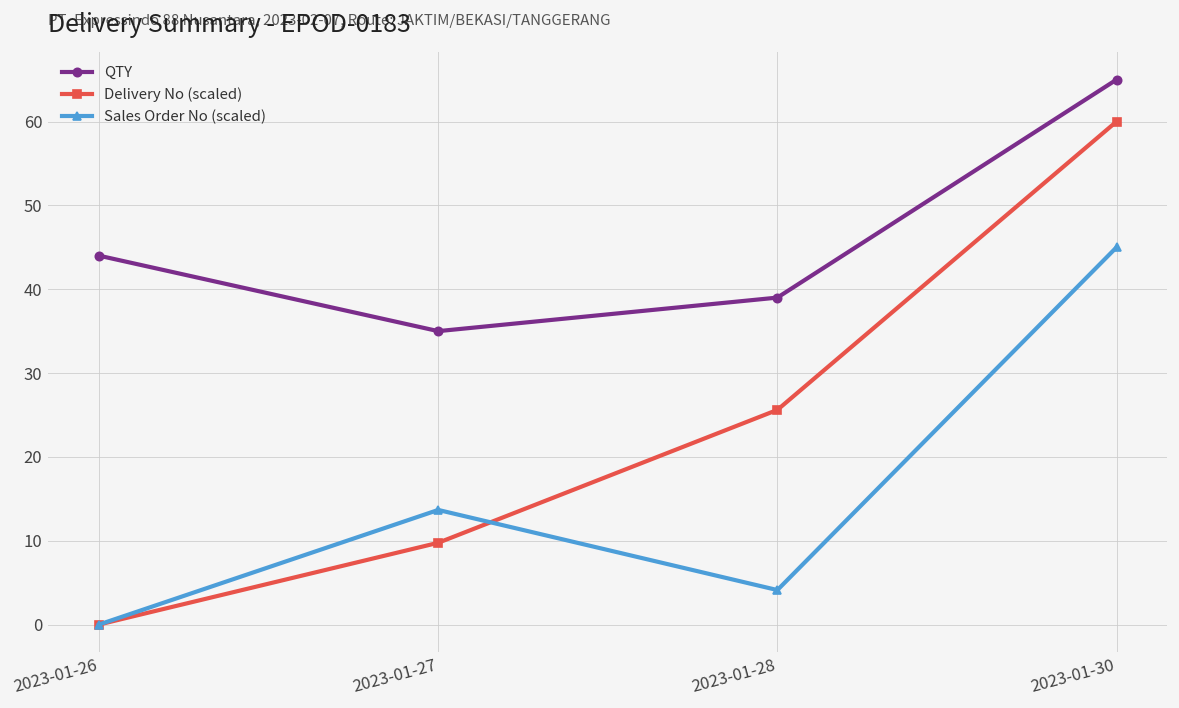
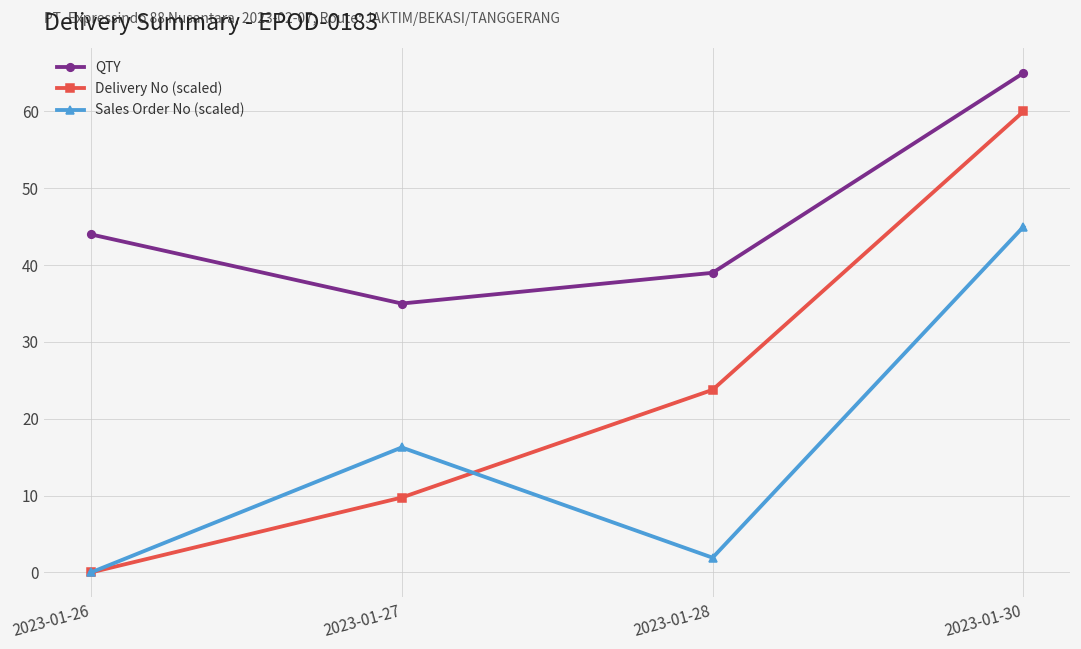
Sales Order No (scaled), 2023-01-27: 14 -> 16
Delivery No (scaled), 2023-01-28: 26 -> 24
Sales Order No (scaled), 2023-01-28: 4 -> 2
